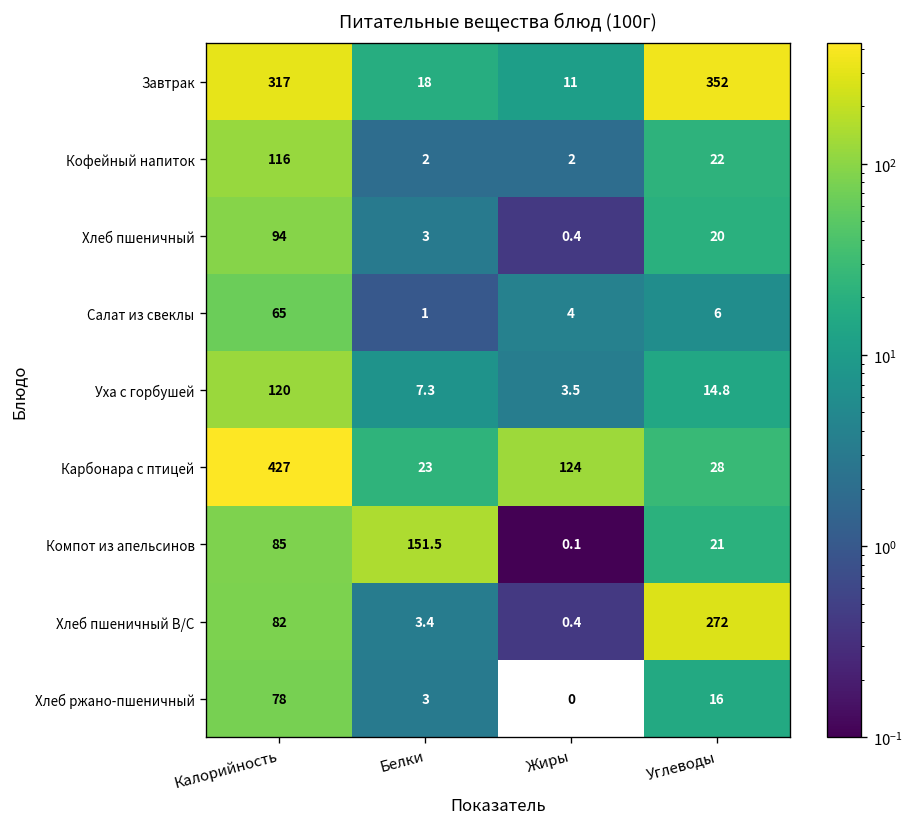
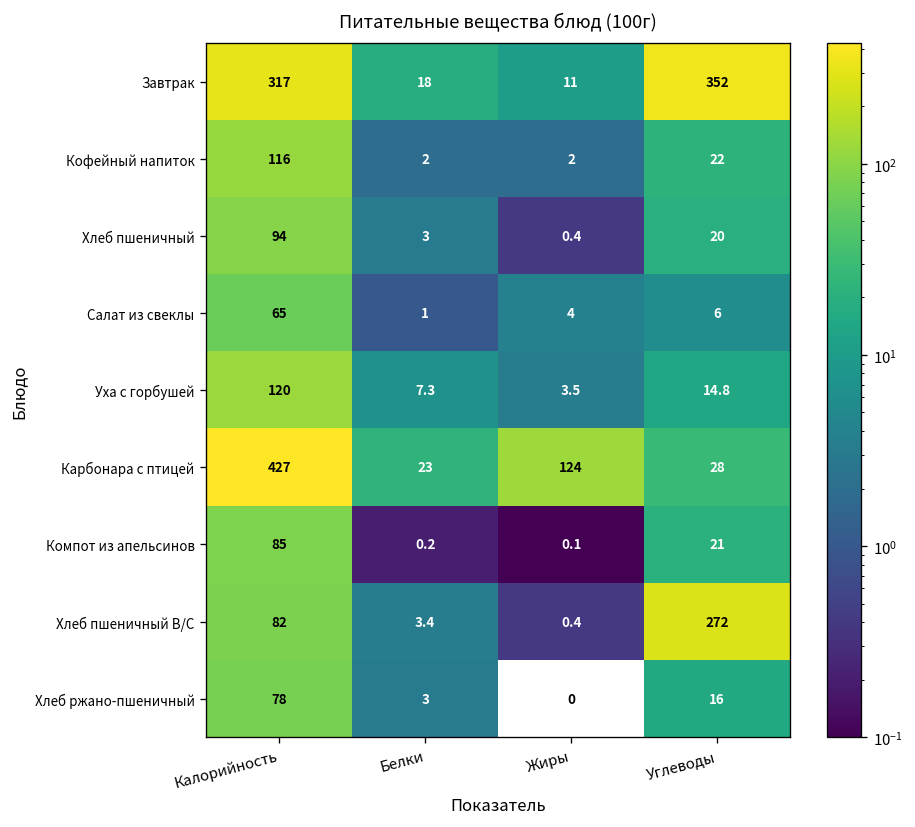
Компот из апельсинов, Белки: 151.5 -> 0.2
